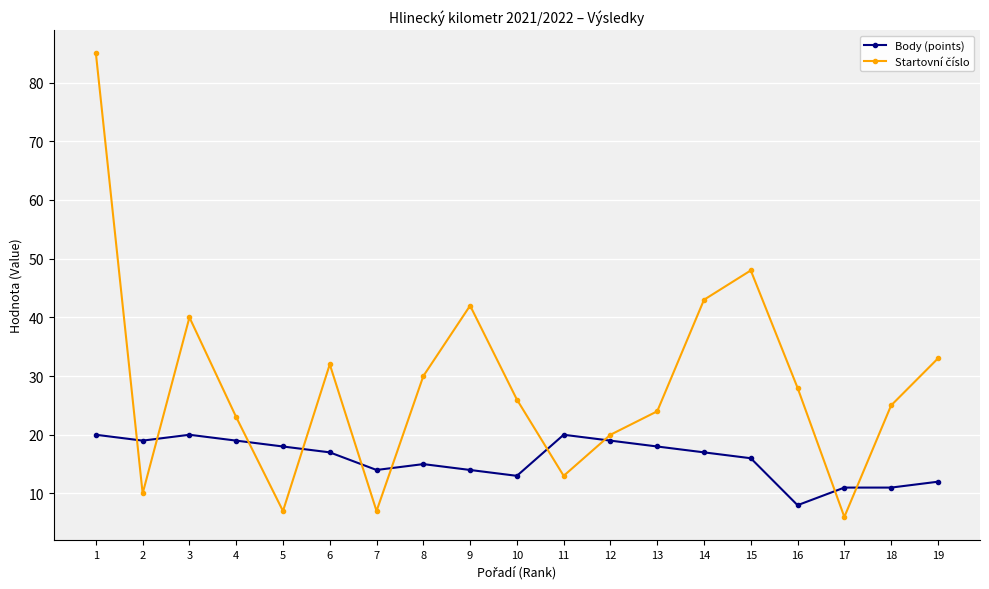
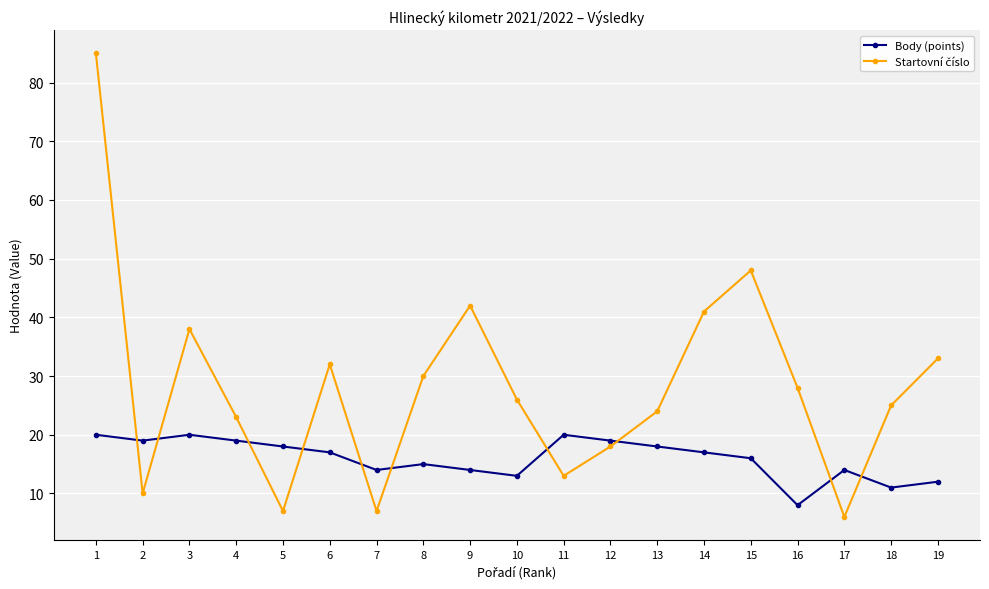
Startovní číslo, 3: 40 -> 38
Startovní číslo, 12: 20 -> 18
Startovní číslo, 14: 43 -> 41
Body (points), 17: 11 -> 14
